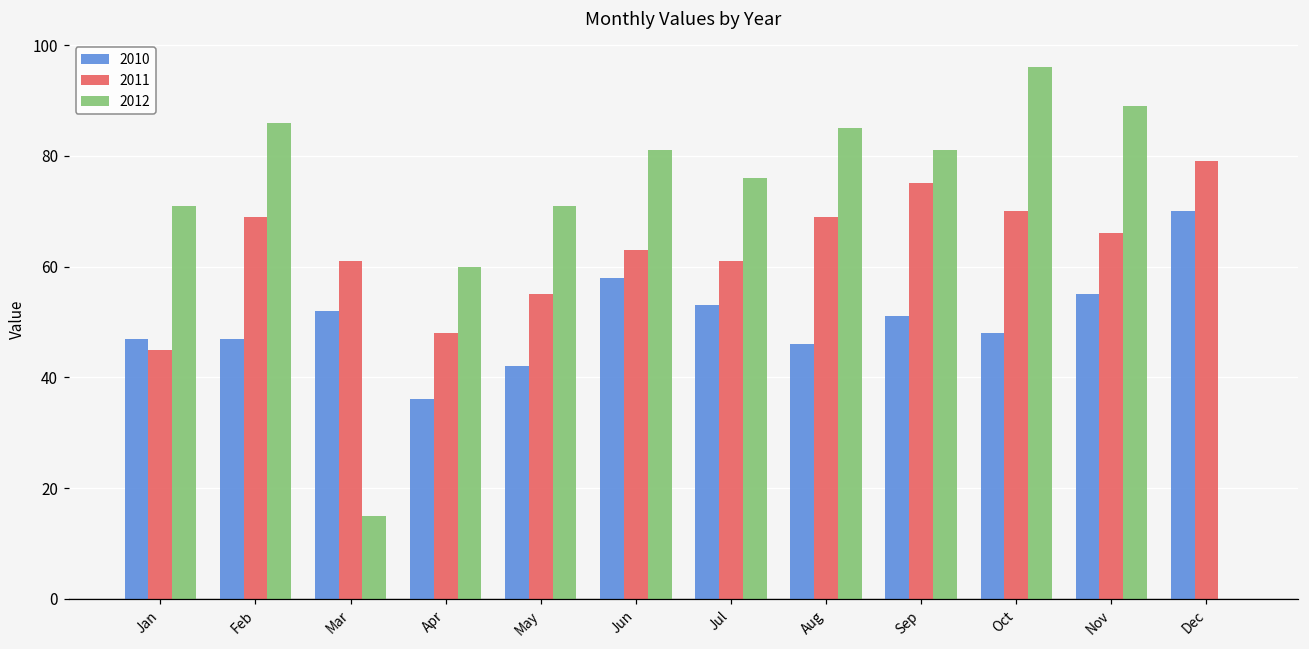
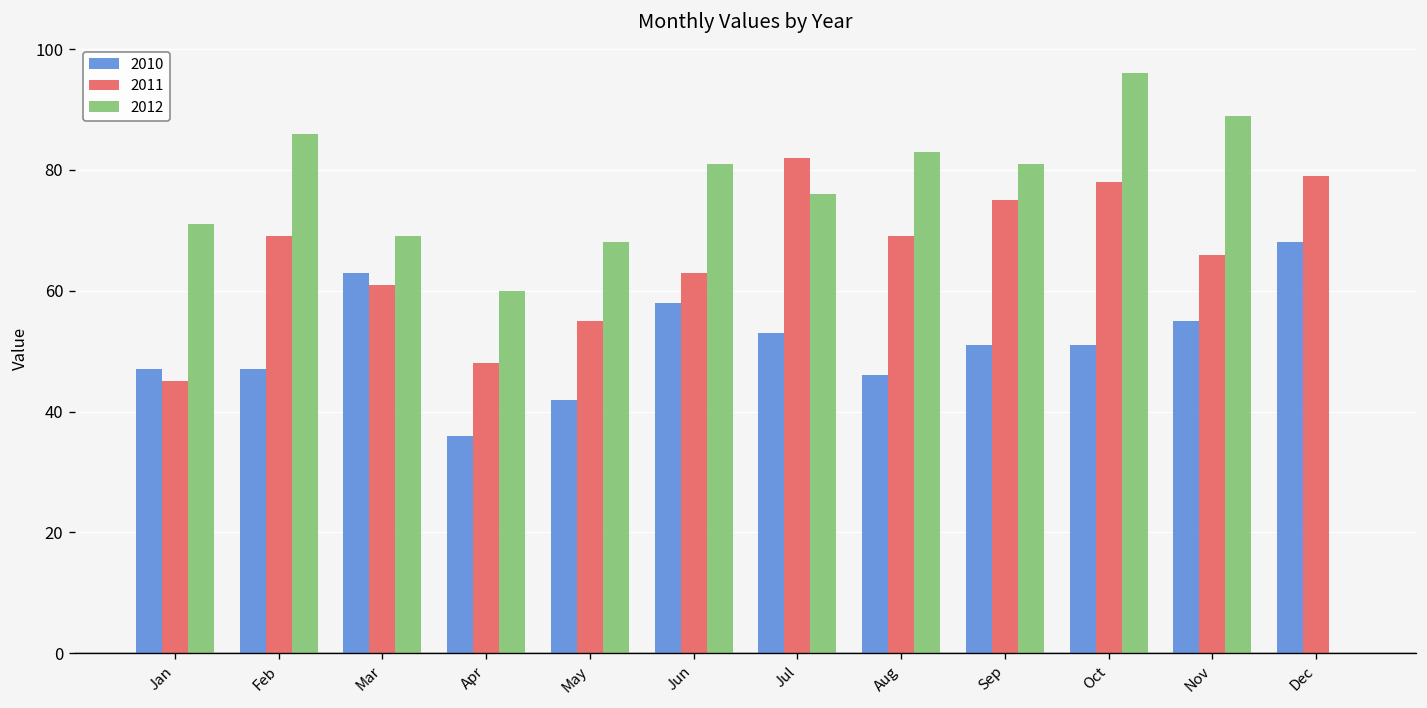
2010, Mar: 52 -> 63
2012, Mar: 15 -> 69
2012, May: 71 -> 68
2011, Jul: 61 -> 82
2012, Aug: 85 -> 83
2010, Oct: 48 -> 51
2011, Oct: 70 -> 78
2010, Dec: 70 -> 68
